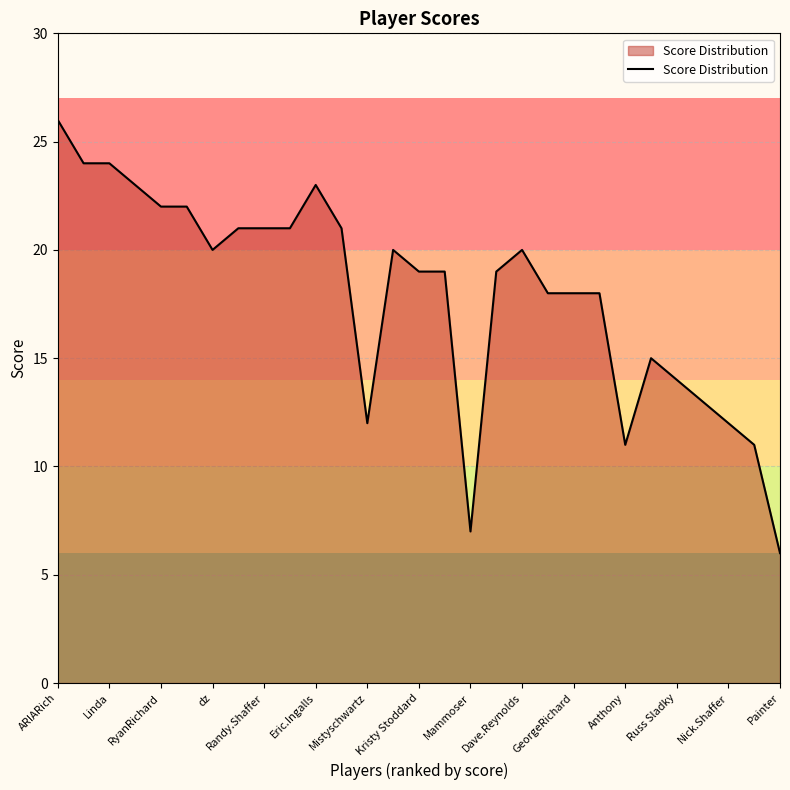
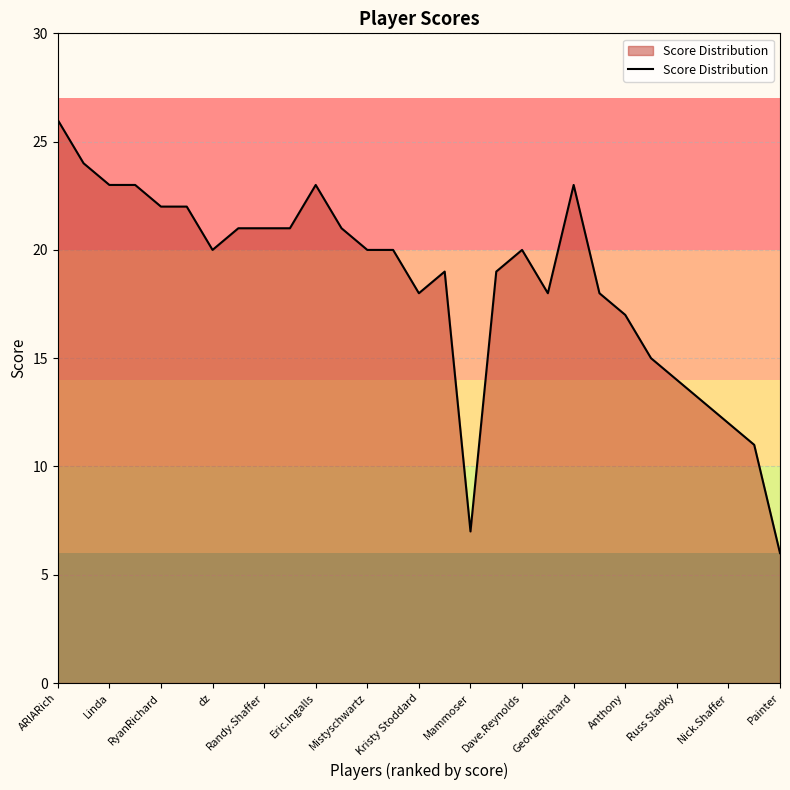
Linda: 24 -> 23
Mistyschwartz: 12 -> 20
Kristy Stoddard: 19 -> 18
GeorgeRichard: 18 -> 23
Anthony: 11 -> 17
